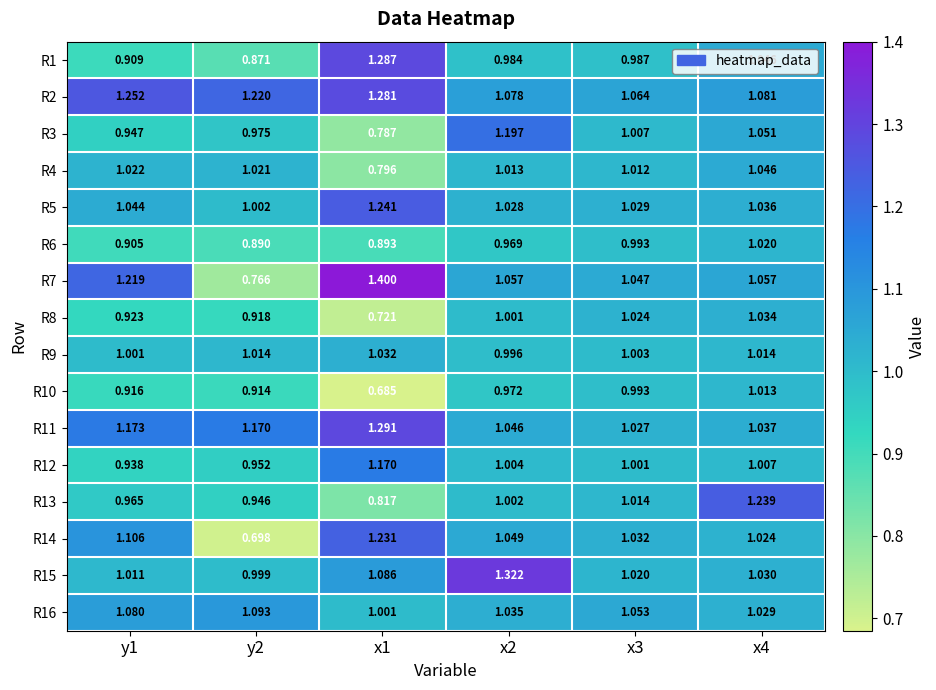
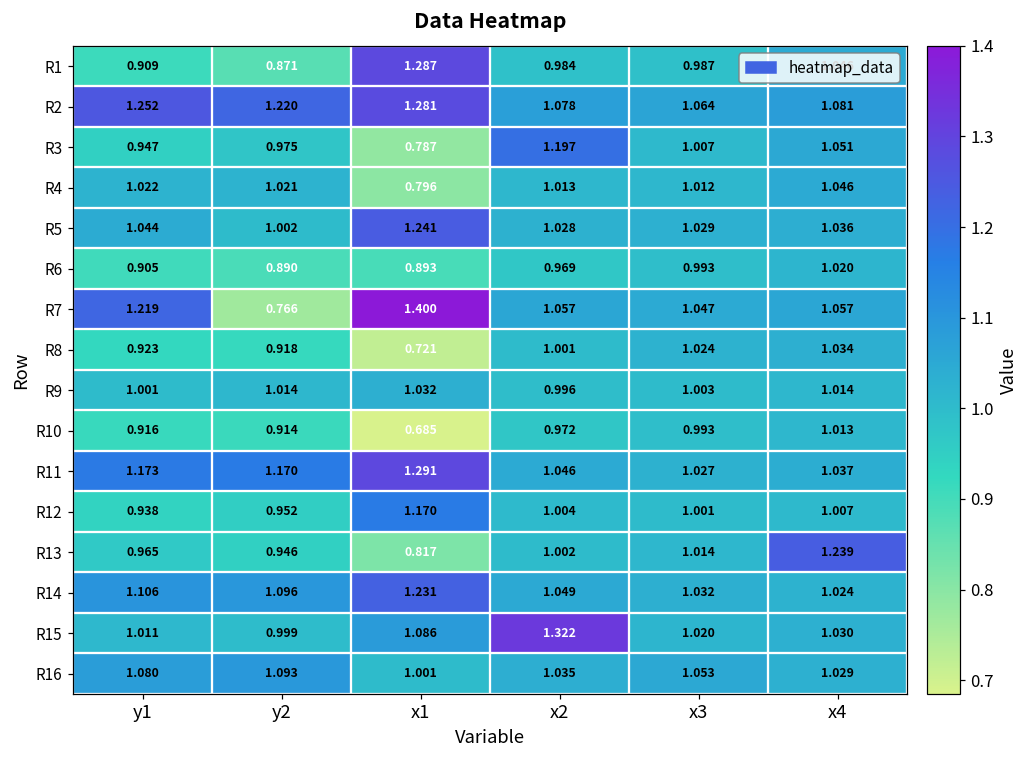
R14, y2: 0.698 -> 1.096
